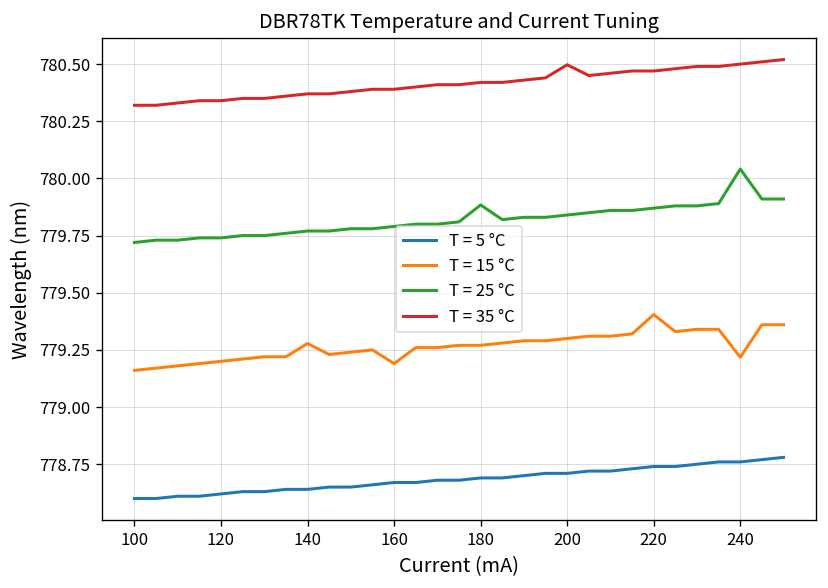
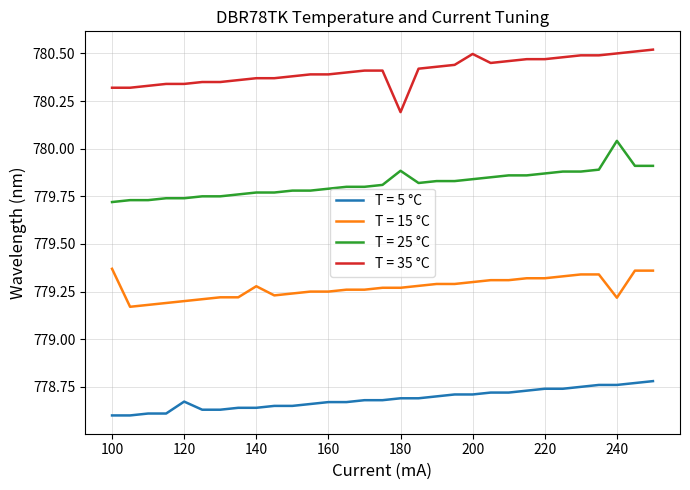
T = 15 °C, 100: 779.16 -> 779.37
T = 5 °C, 120: 778.62 -> 778.67
T = 15 °C, 160: 779.19 -> 779.25
T = 35 °C, 180: 780.42 -> 780.19
T = 15 °C, 220: 779.40 -> 779.32
